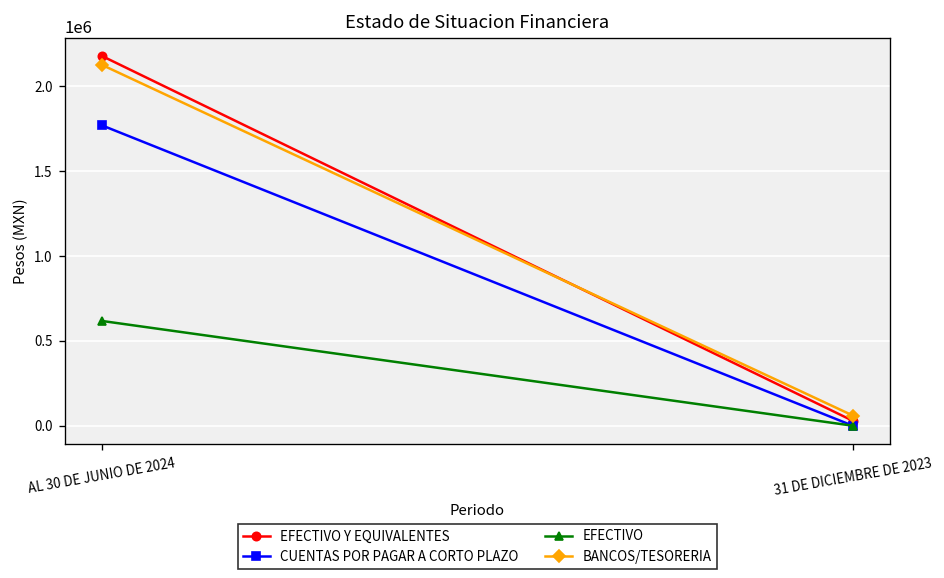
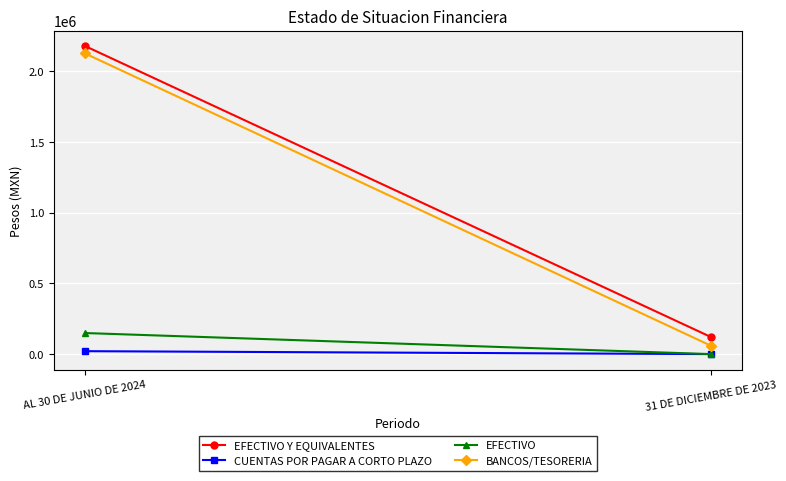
CUENTAS POR PAGAR A CORTO PLAZO, AL 30 DE JUNIO DE 2024: 1770000 -> 20000
EFECTIVO, AL 30 DE JUNIO DE 2024: 620000 -> 150000
EFECTIVO Y EQUIVALENTES, 31 DE DICIEMBRE DE 2023: 30000 -> 120000
